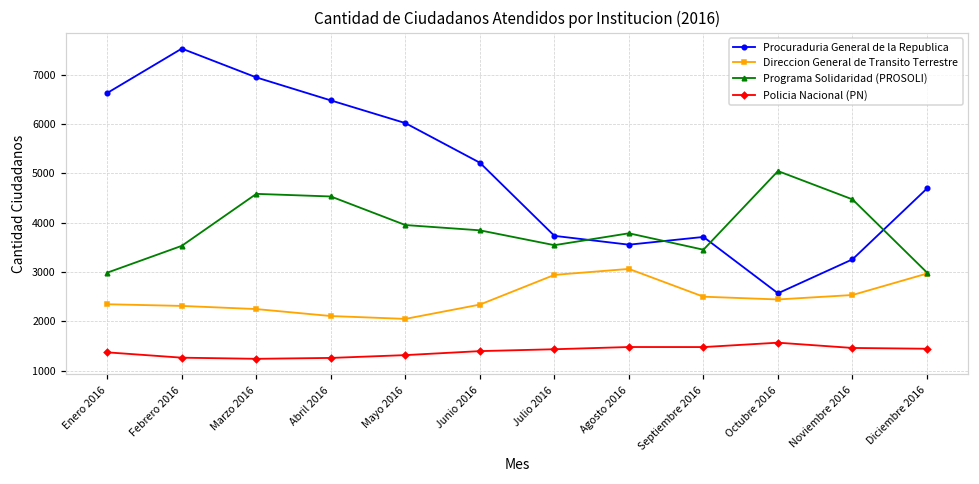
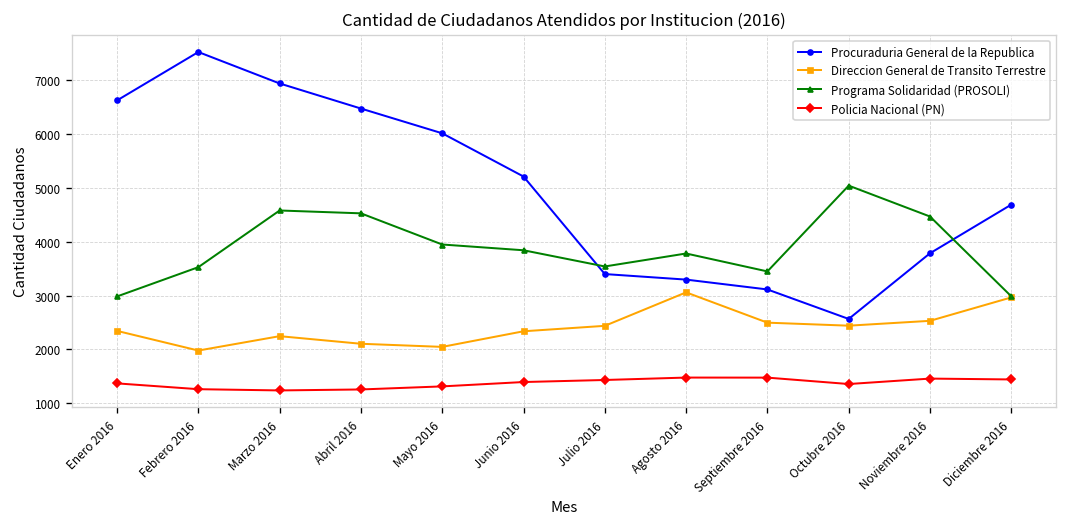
Direccion General de Transito Terrestre, Febrero 2016: 2300 -> 2000
Procuraduria General de la Republica, Julio 2016: 3700 -> 3400
Direccion General de Transito Terrestre, Julio 2016: 2900 -> 2400
Procuraduria General de la Republica, Agosto 2016: 3600 -> 3300
Procuraduria General de la Republica, Septiembre 2016: 3700 -> 3100
Policia Nacional (PN), Octubre 2016: 1600 -> 1400
Procuraduria General de la Republica, Noviembre 2016: 3300 -> 3800
